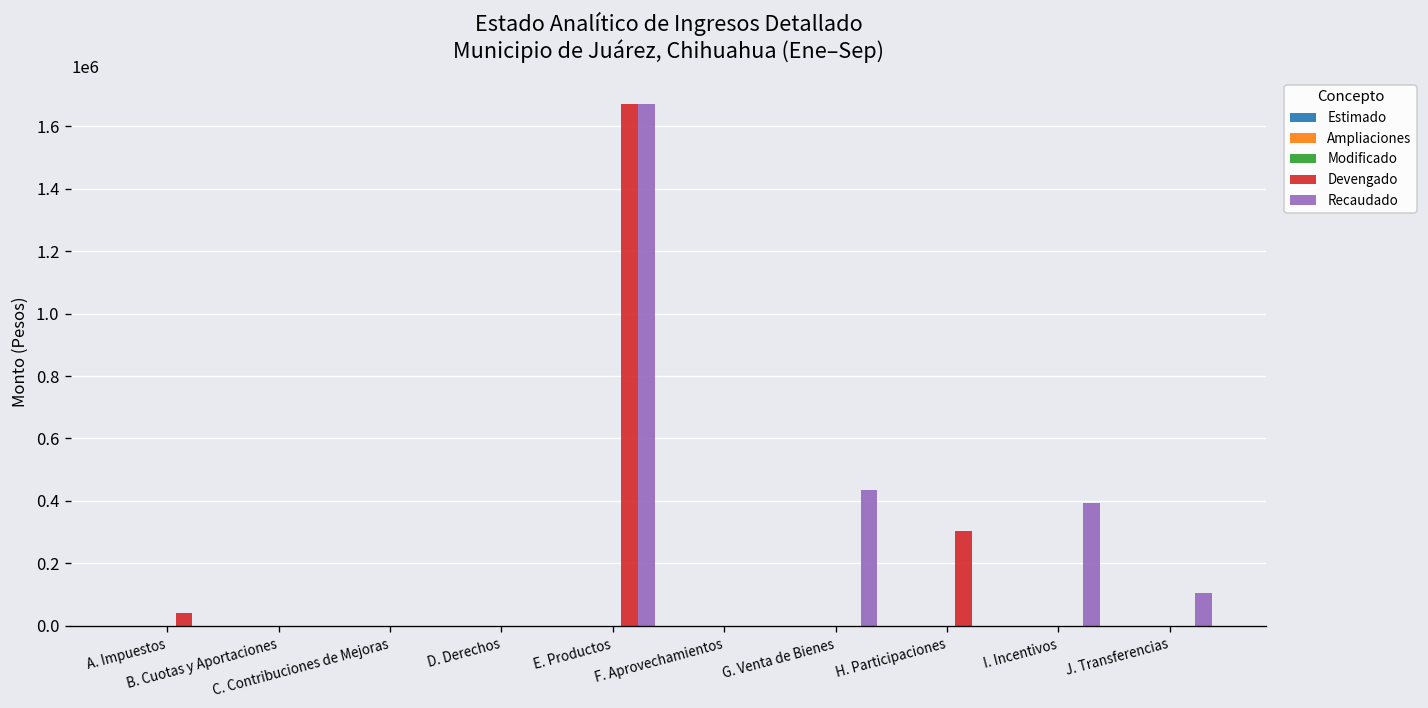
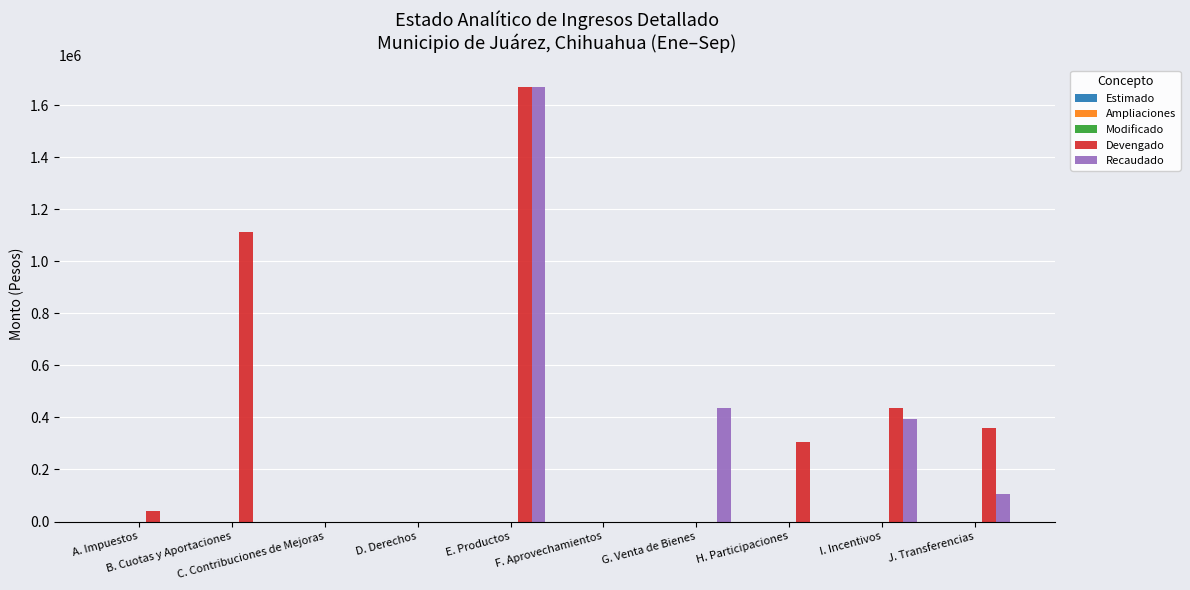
Devengado, B. Cuotas y Aportaciones: 0 -> 1110000
Devengado, I. Incentivos: 0 -> 440000
Devengado, J. Transferencias: 0 -> 360000
